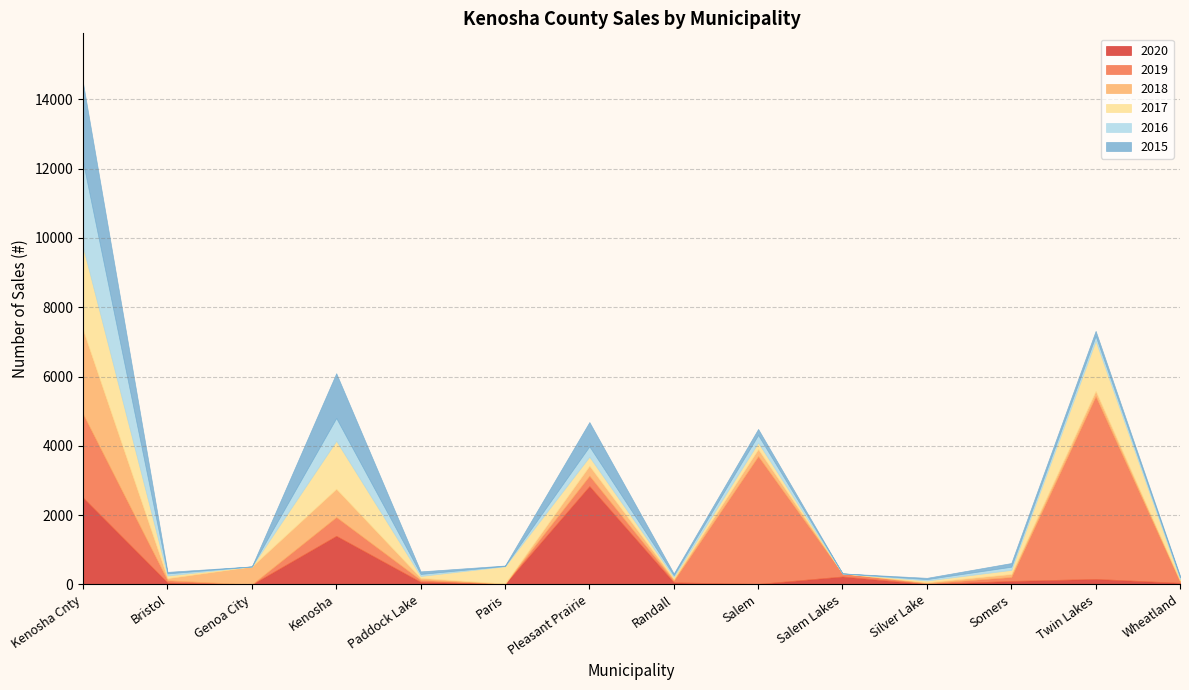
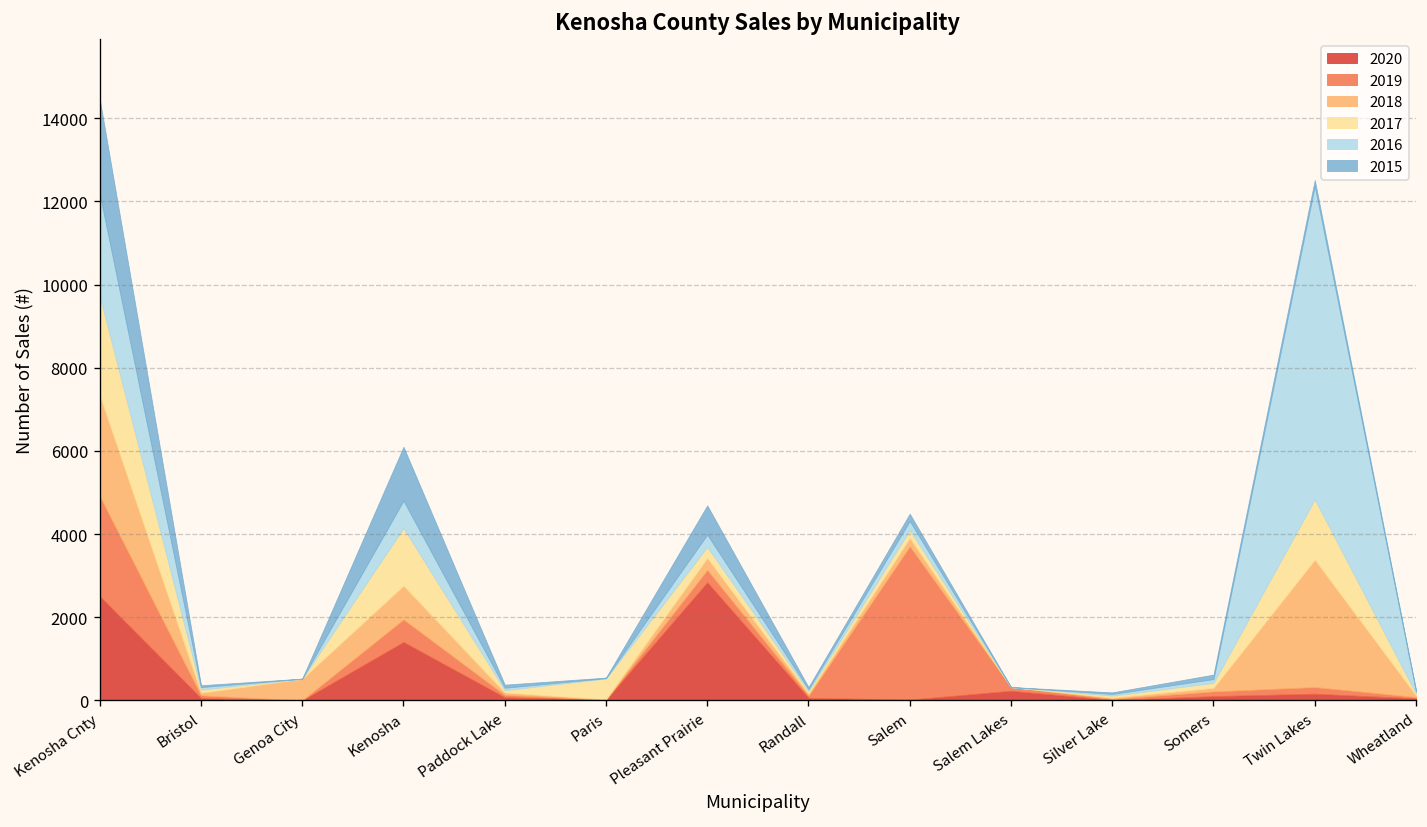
2019, Twin Lakes: 5300 -> 200
2018, Twin Lakes: 200 -> 3100
2016, Twin Lakes: 100 -> 7500
